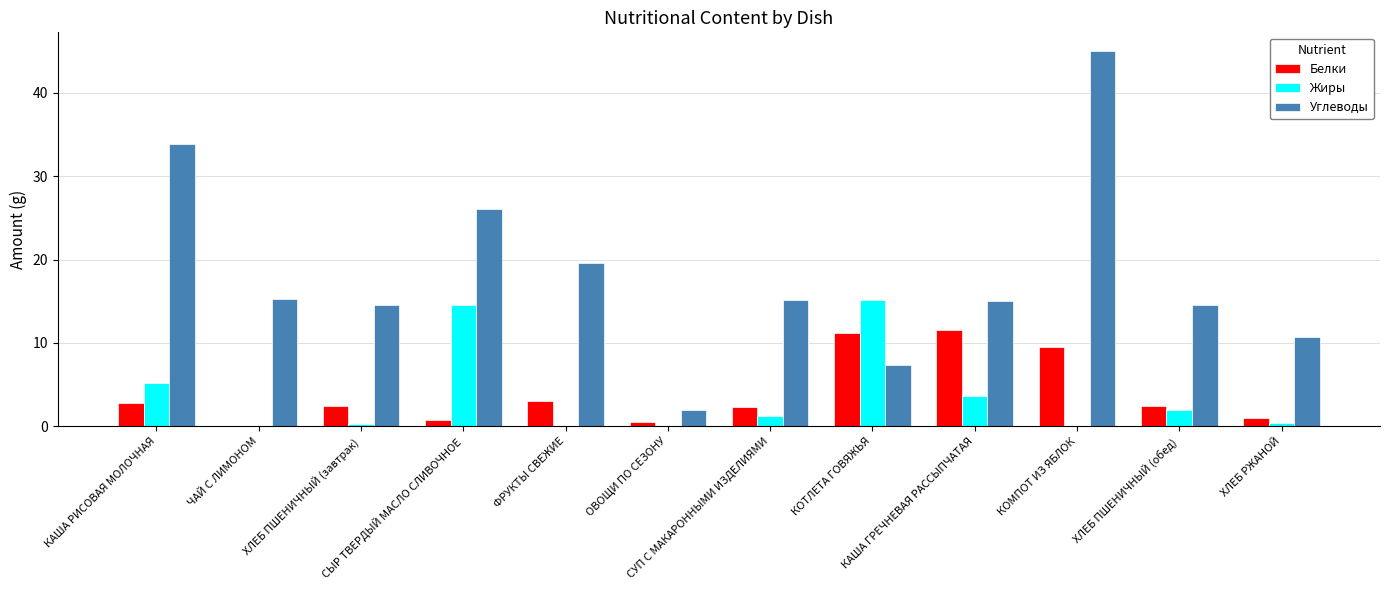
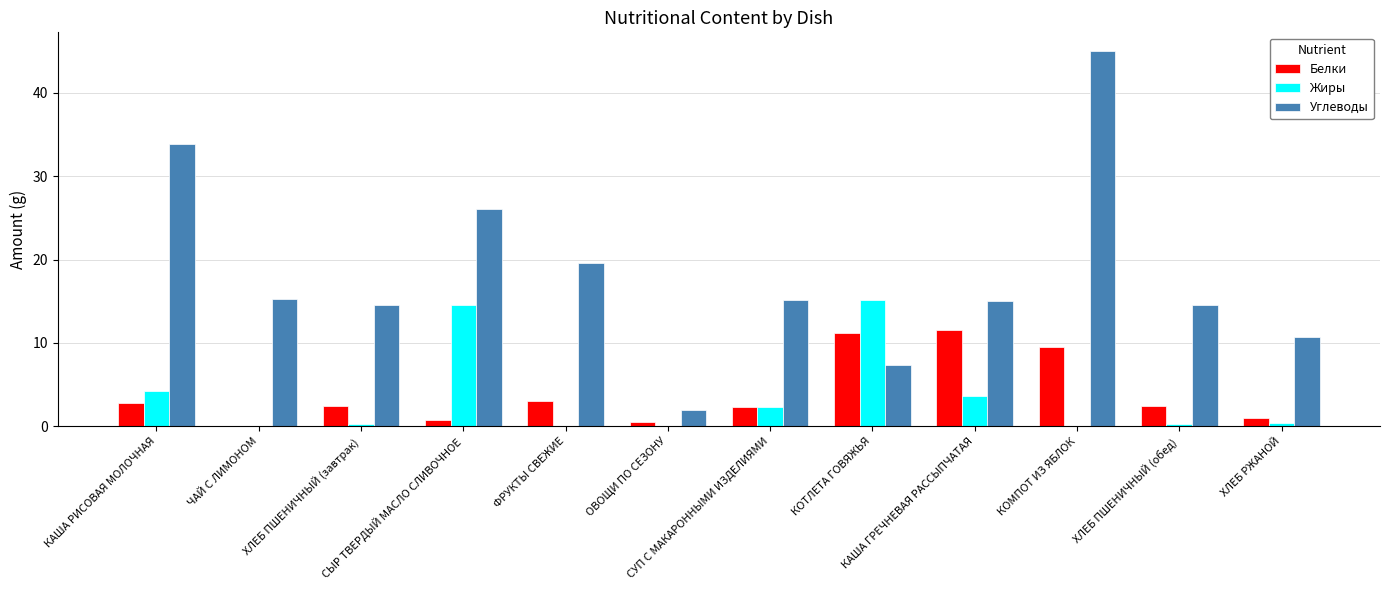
Жиры, КАША РИСОВАЯ МОЛОЧНАЯ: 5 -> 4
Жиры, СУП С МАКАРОННЫМИ ИЗДЕЛИЯМИ: 1 -> 2
Жиры, ХЛЕБ ПШЕНИЧНЫЙ (обед): 2 -> 0
